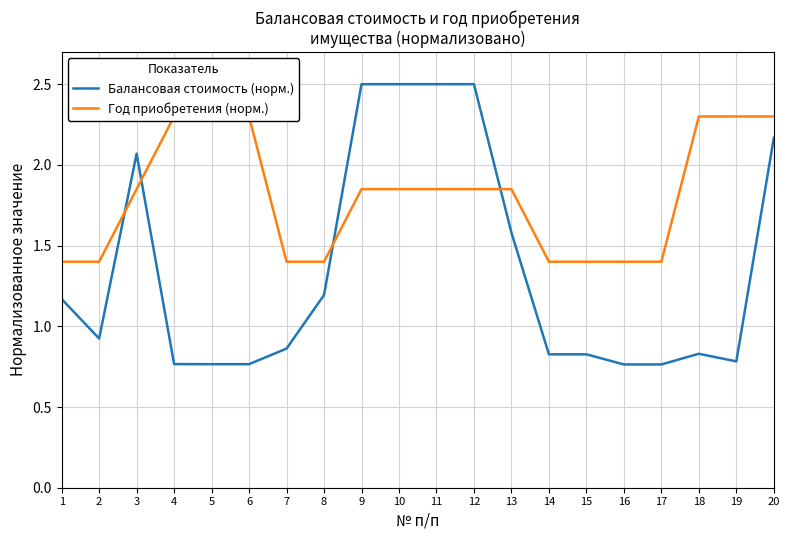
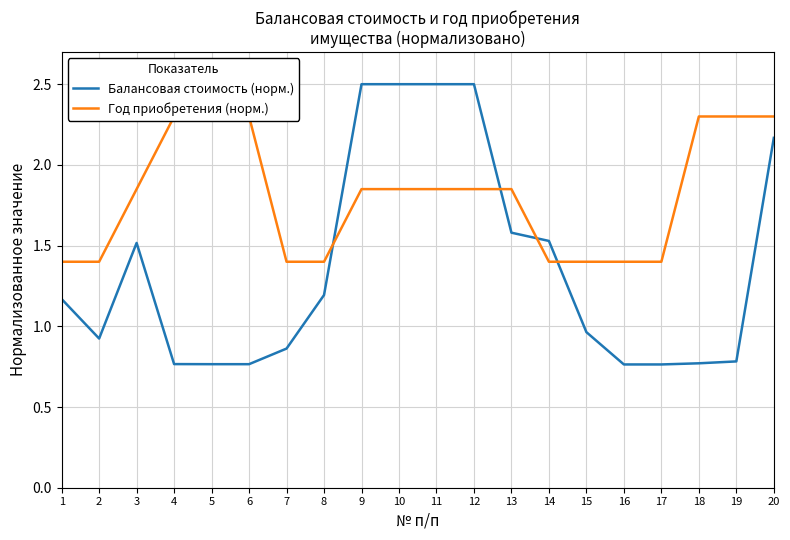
Балансовая стоимость (норм.), 3: 2.07 -> 1.52
Балансовая стоимость (норм.), 14: 0.83 -> 1.53
Балансовая стоимость (норм.), 15: 0.83 -> 0.96
Балансовая стоимость (норм.), 18: 0.83 -> 0.77
